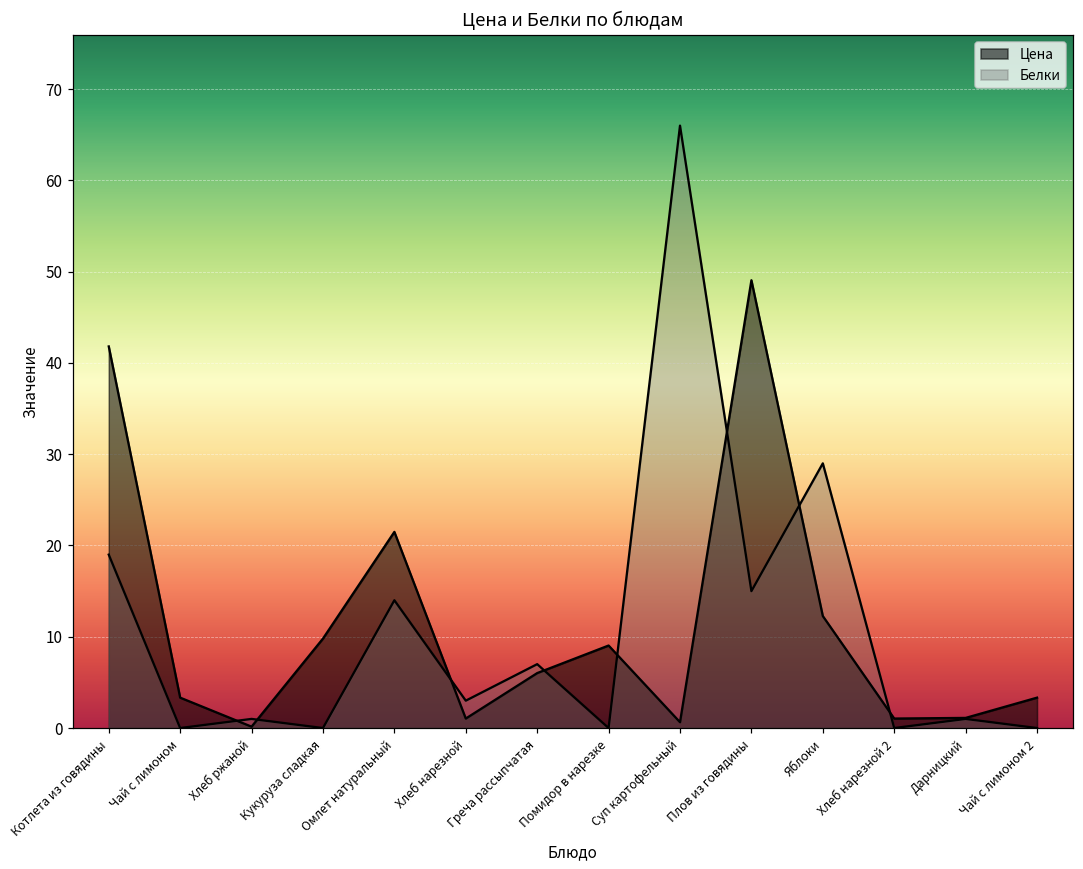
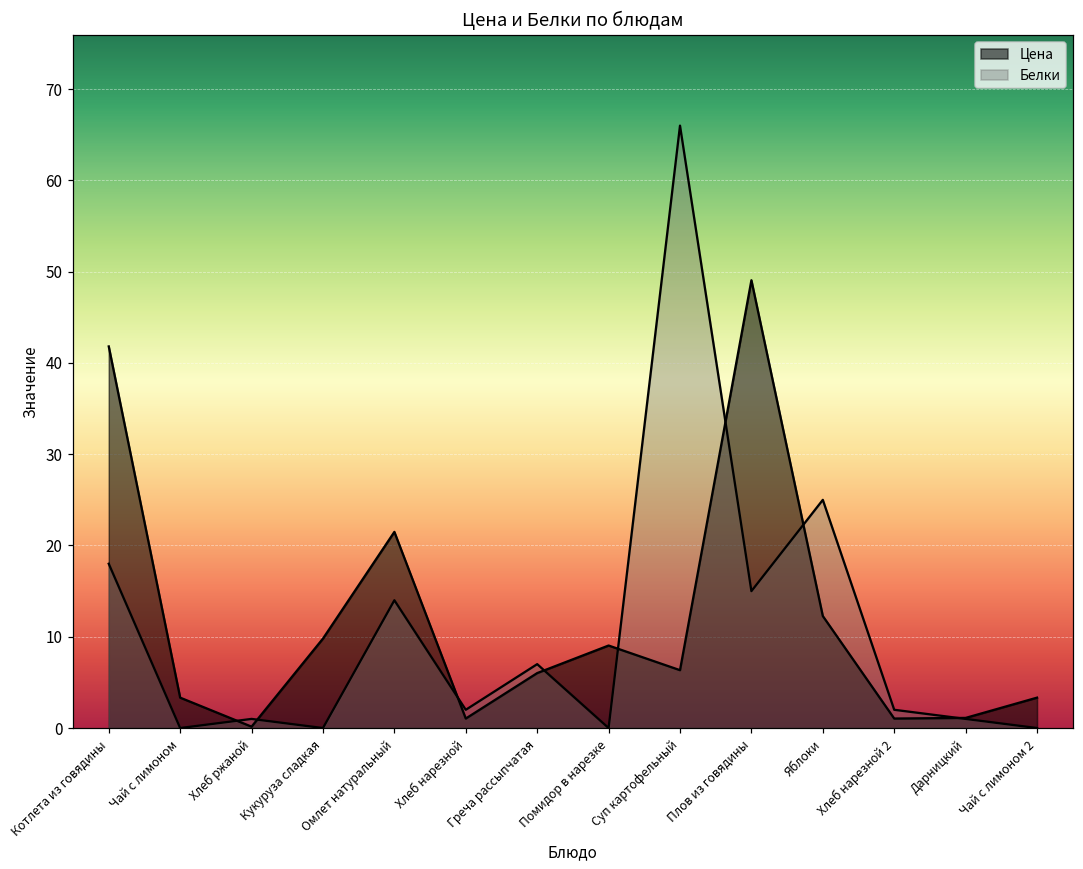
Белки, Котлета из говядины: 19 -> 18
Белки, Хлеб нарезной: 3 -> 2
Цена, Суп картофельный: 1 -> 6
Белки, Яблоки: 29 -> 25
Белки, Хлеб нарезной 2: 0 -> 2
